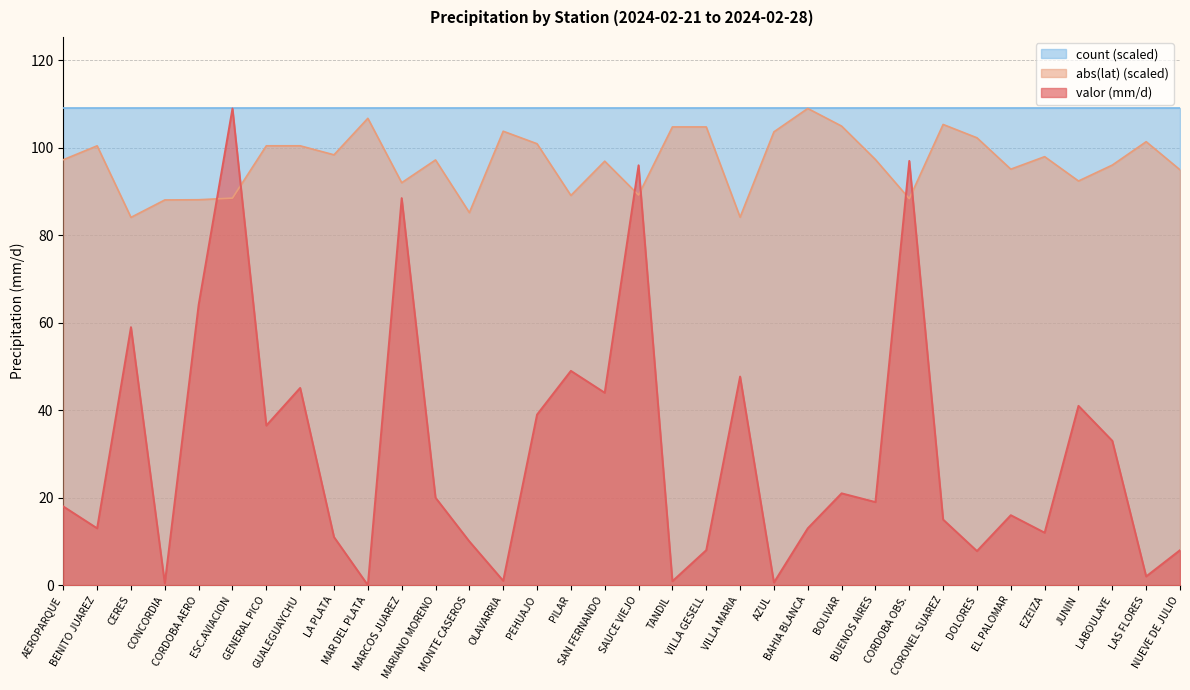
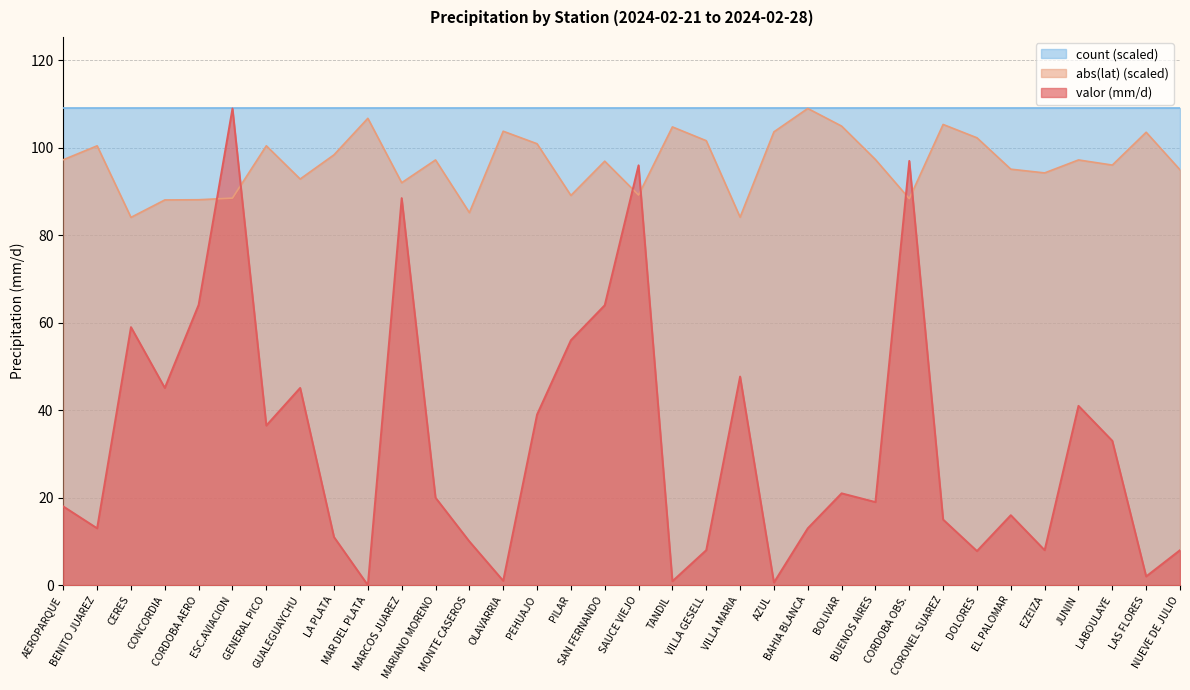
valor (mm/d), CONCORDIA: 0 -> 45
abs(lat) (scaled), GUALEGUAYCHU: 100 -> 93
valor (mm/d), PILAR: 49 -> 56
valor (mm/d), SAN FERNANDO: 44 -> 64
abs(lat) (scaled), VILLA GESELL: 105 -> 102
abs(lat) (scaled), EZEIZA: 98 -> 94
valor (mm/d), EZEIZA: 12 -> 8
abs(lat) (scaled), JUNIN: 92 -> 97
abs(lat) (scaled), LAS FLORES: 101 -> 104
